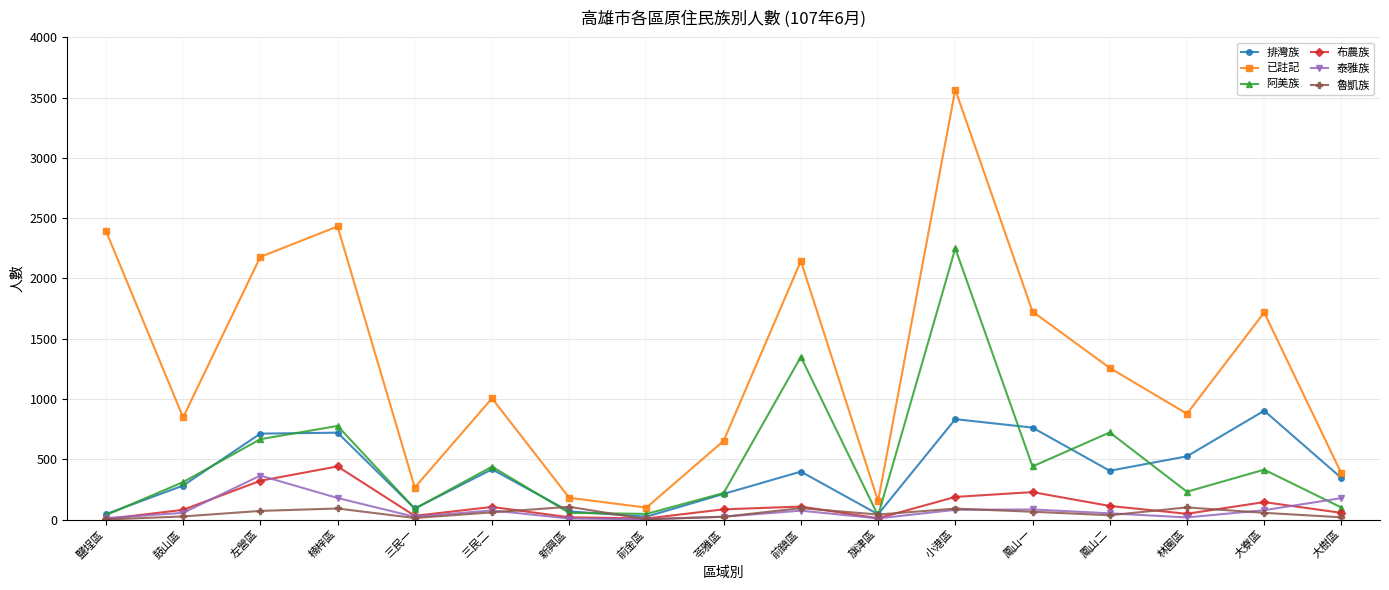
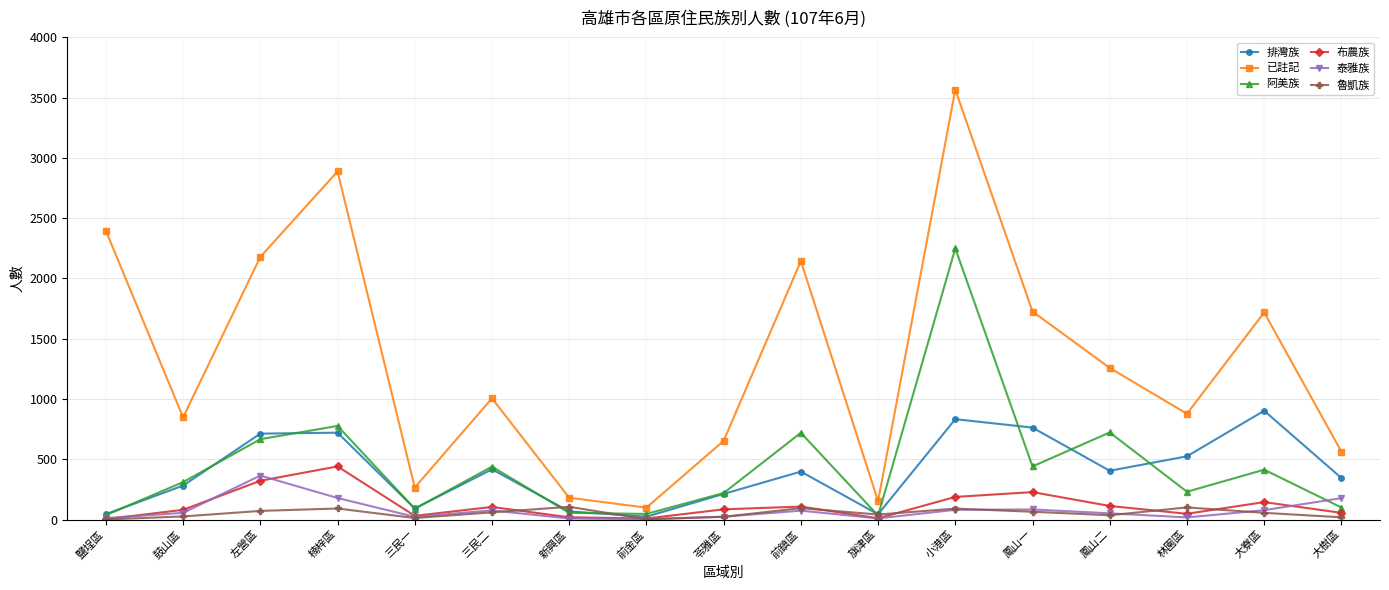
已註記, 楠梓區: 2430 -> 2890
阿美族, 前鎮區: 1350 -> 720
已註記, 大樹區: 380 -> 560
